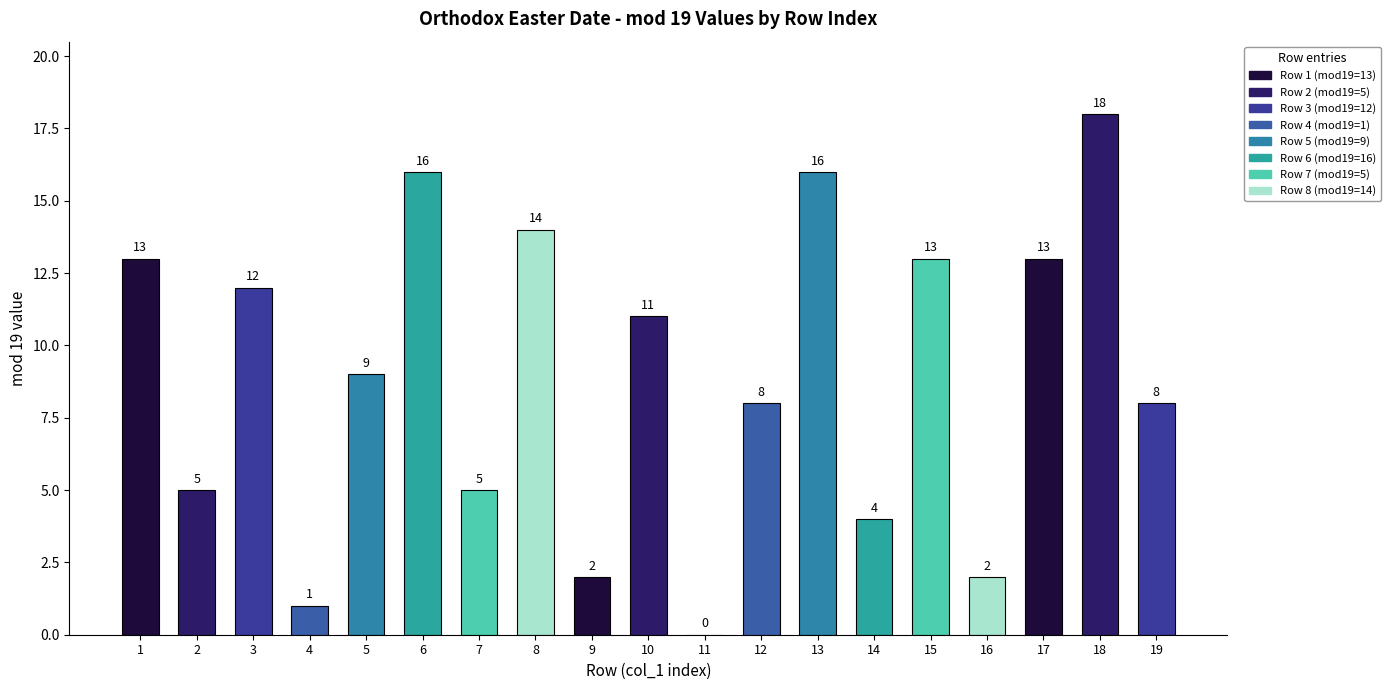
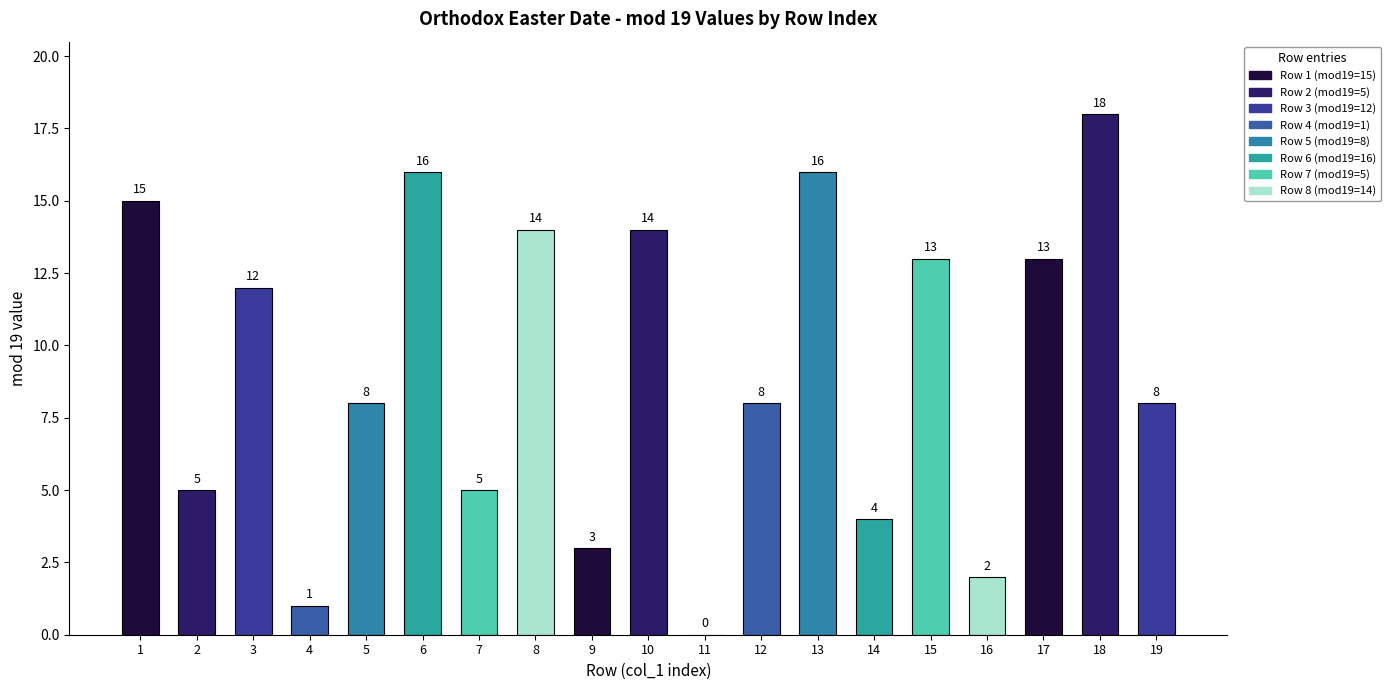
1: 13 -> 15
5: 9 -> 8
9: 2 -> 3
10: 11 -> 14
